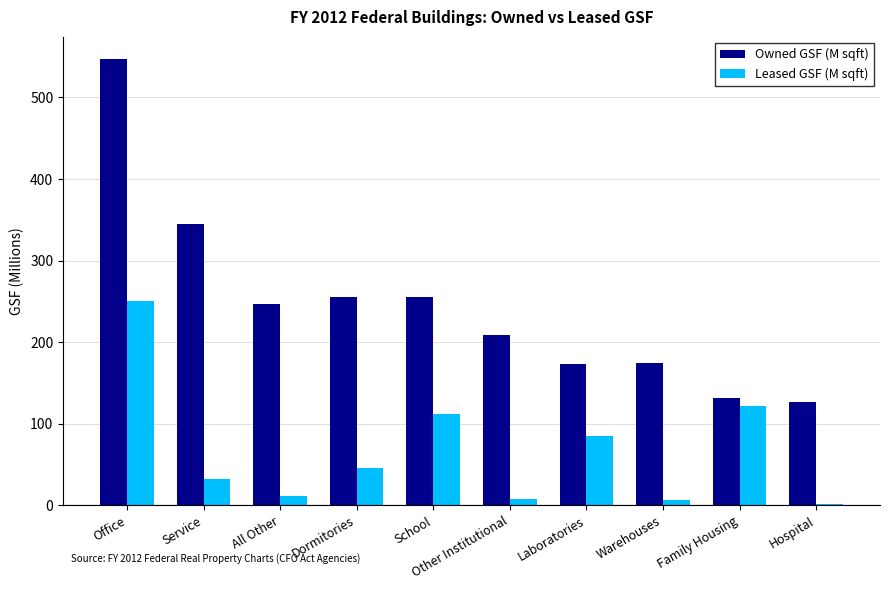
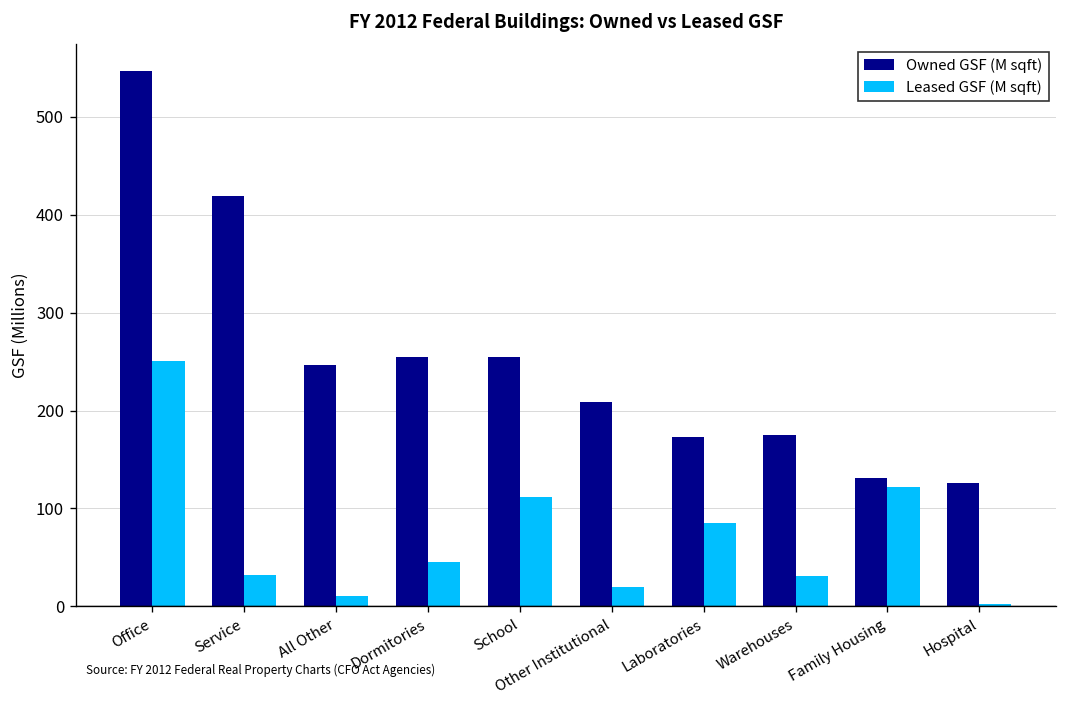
Owned GSF (M sqft), Service: 350 -> 420
Leased GSF (M sqft), Other Institutional: 10 -> 20
Leased GSF (M sqft), Warehouses: 10 -> 30
